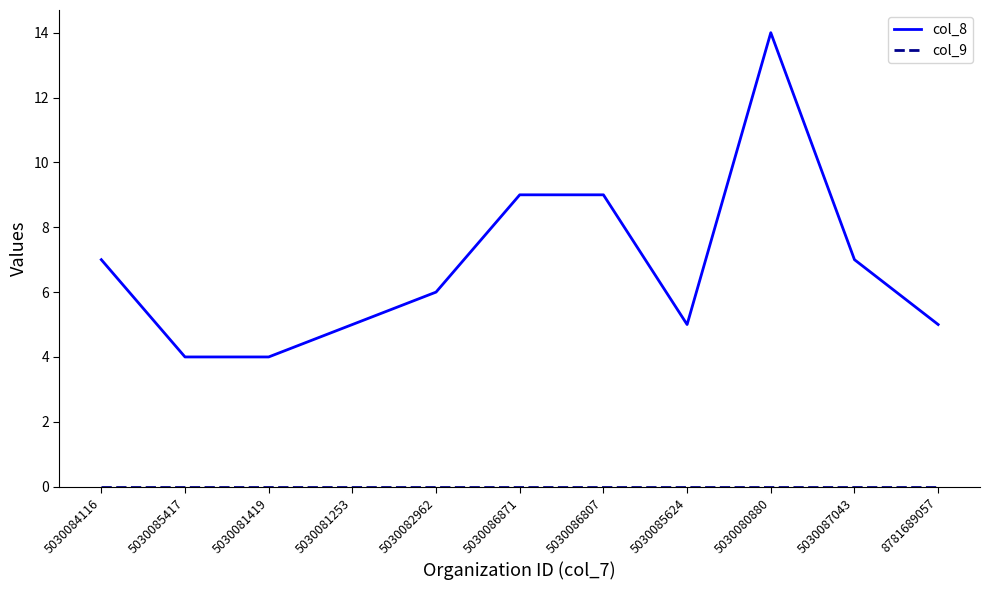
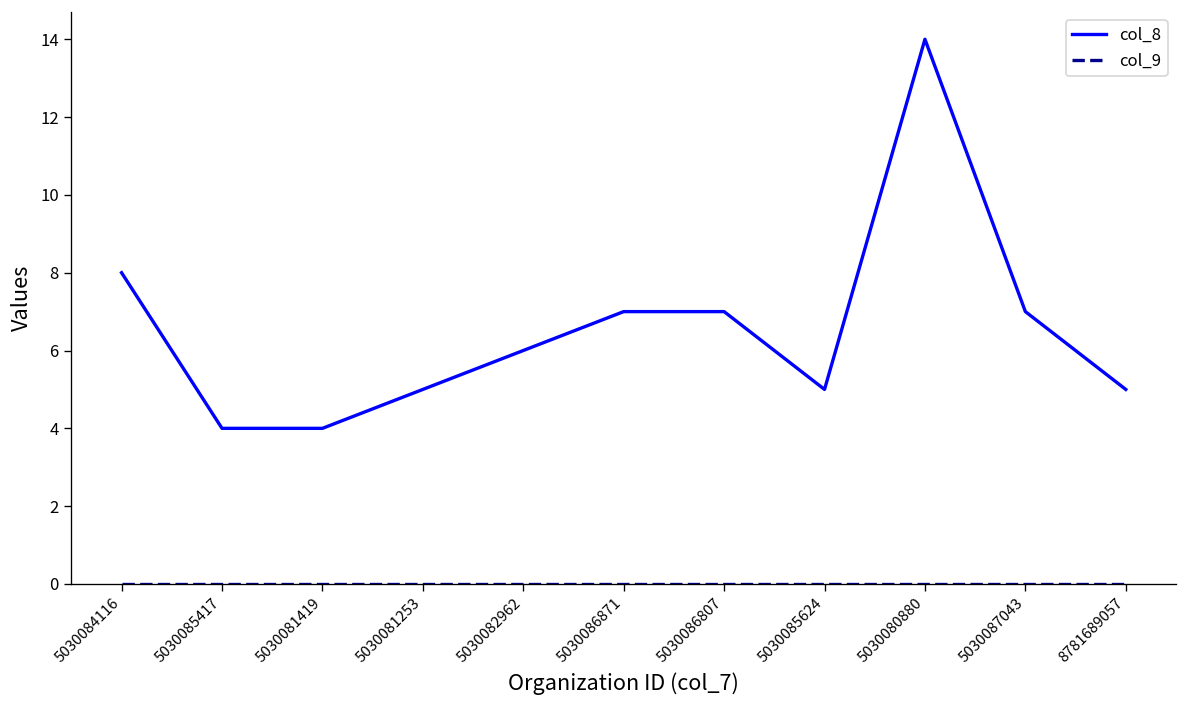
col_8, 5030084116: 7 -> 8
col_8, 5030086871: 9 -> 7
col_8, 5030086807: 9 -> 7
